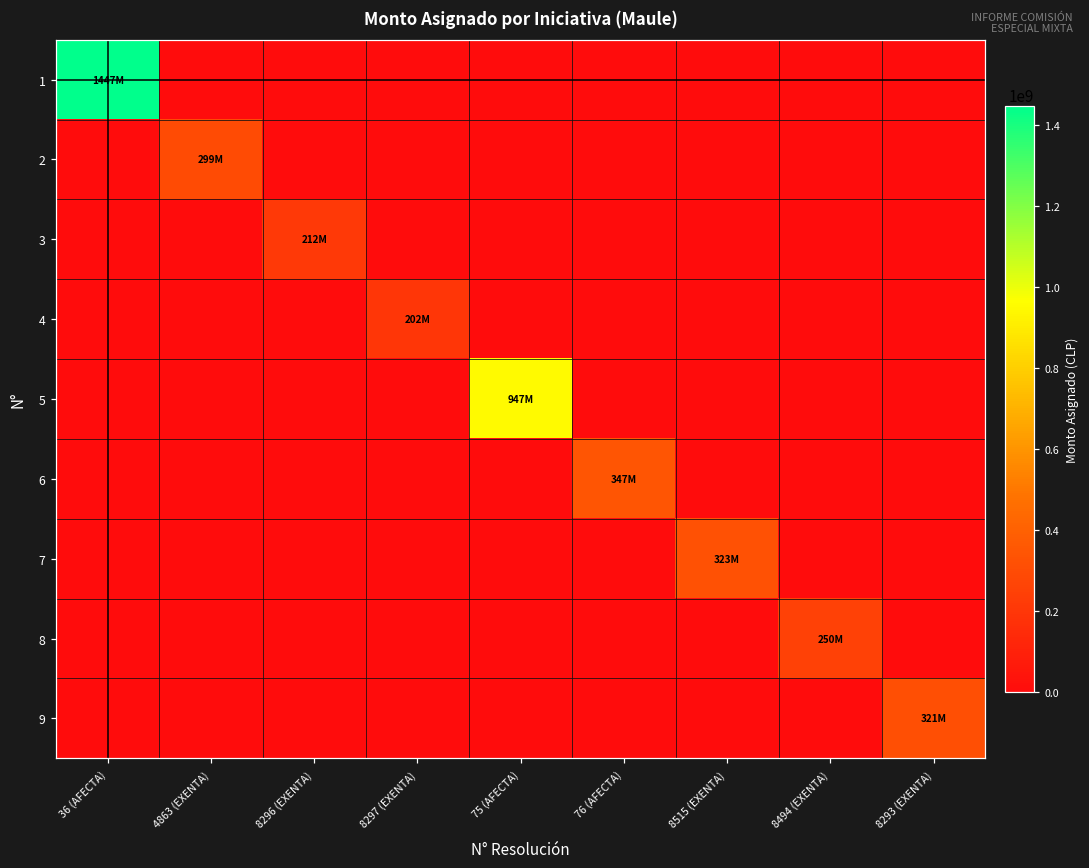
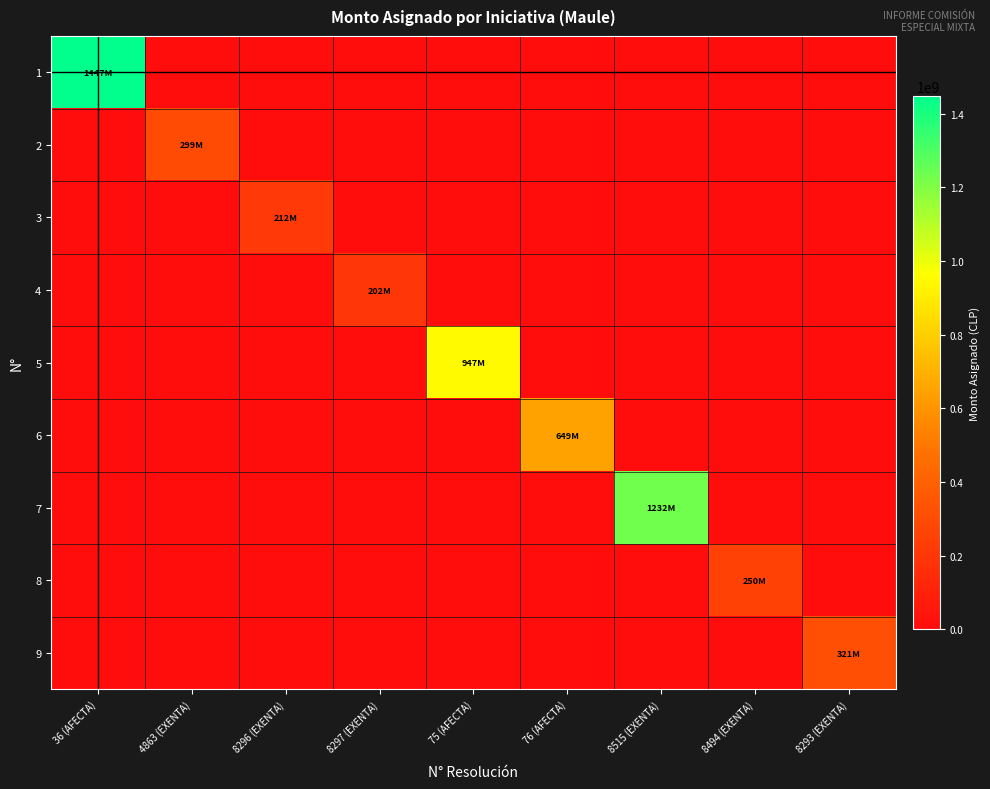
6, 76 (AFECTA): 347M -> 649M
7, 8515 (EXENTA): 323M -> 1232M
